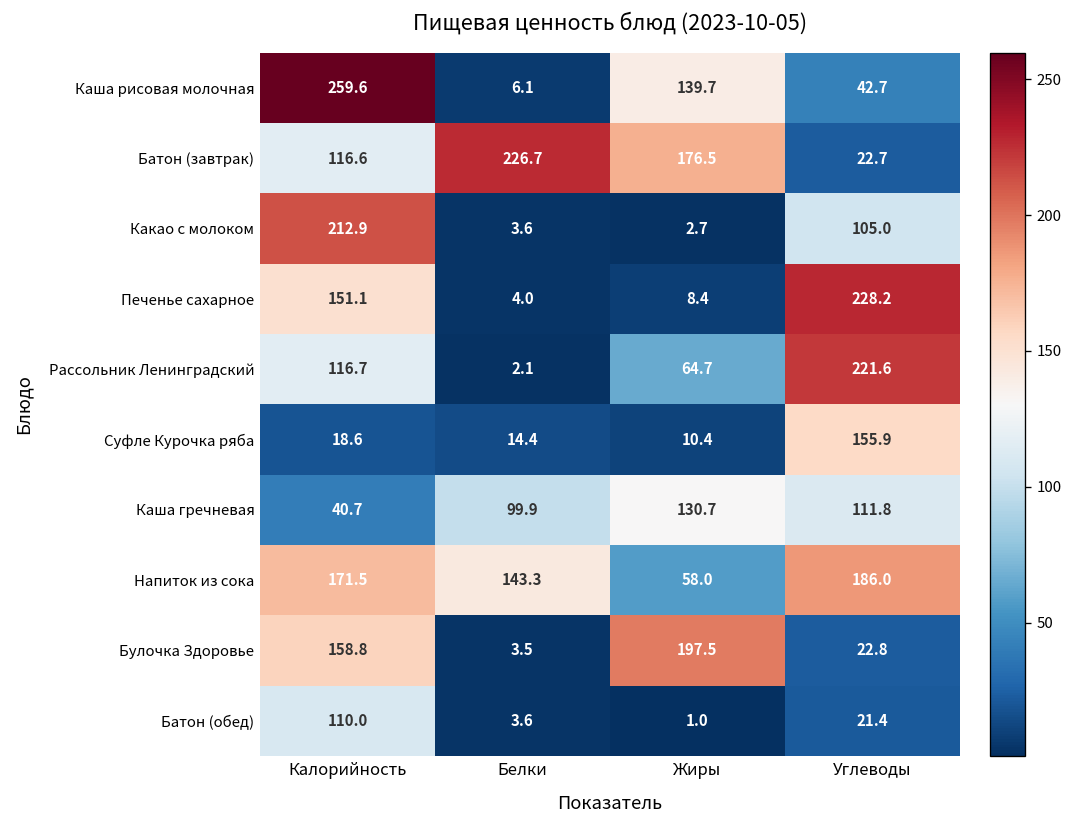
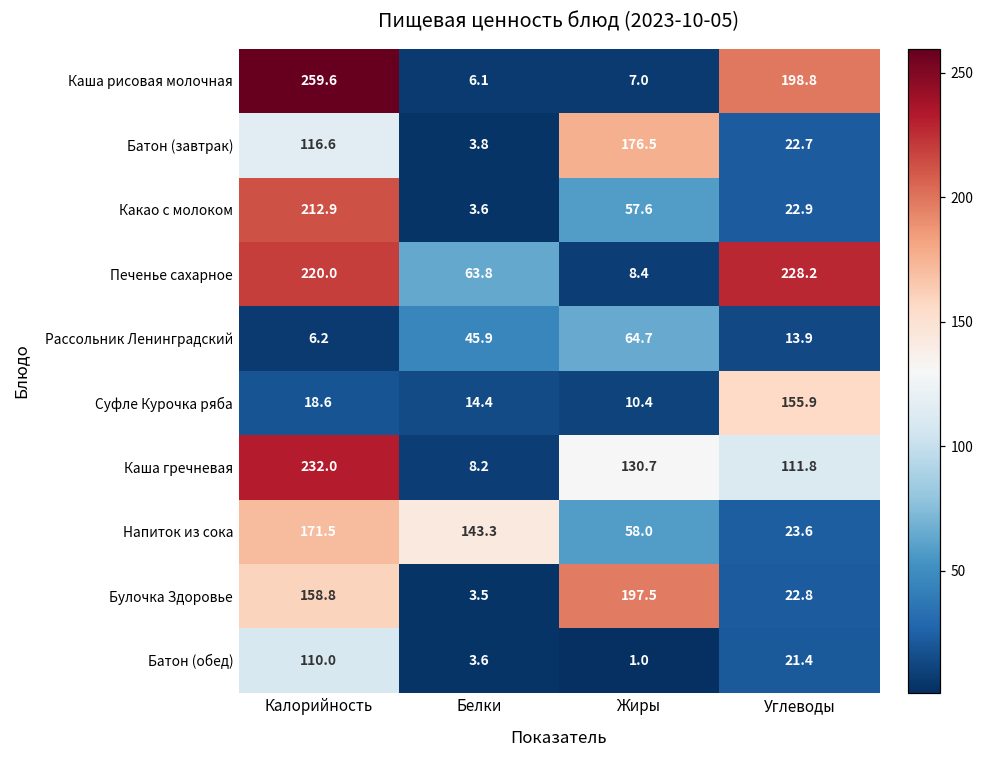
Каша рисовая молочная, Жиры: 139.7 -> 7.0
Каша рисовая молочная, Углеводы: 42.7 -> 198.8
Батон (завтрак), Белки: 226.7 -> 3.8
Какао с молоком, Жиры: 2.7 -> 57.6
Какао с молоком, Углеводы: 105.0 -> 22.9
Печенье сахарное, Калорийность: 151.1 -> 220.0
Печенье сахарное, Белки: 4.0 -> 63.8
Рассольник Ленинградский, Калорийность: 116.7 -> 6.2
Рассольник Ленинградский, Белки: 2.1 -> 45.9
Рассольник Ленинградский, Углеводы: 221.6 -> 13.9
Каша гречневая, Калорийность: 40.7 -> 232.0
Каша гречневая, Белки: 99.9 -> 8.2
Напиток из сока, Углеводы: 186.0 -> 23.6
